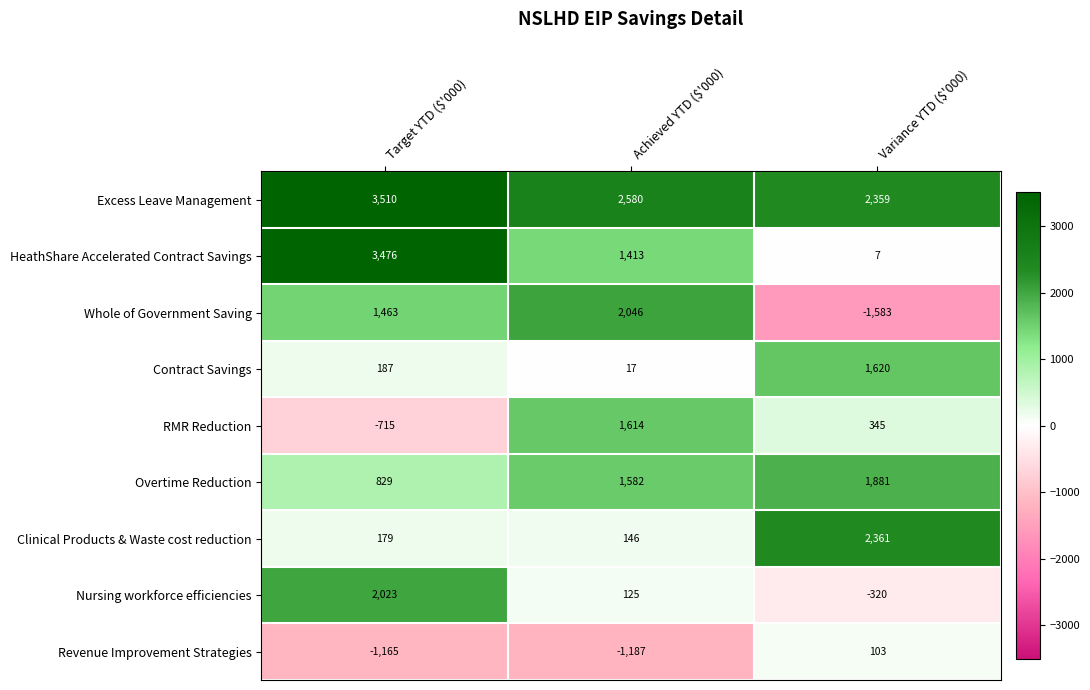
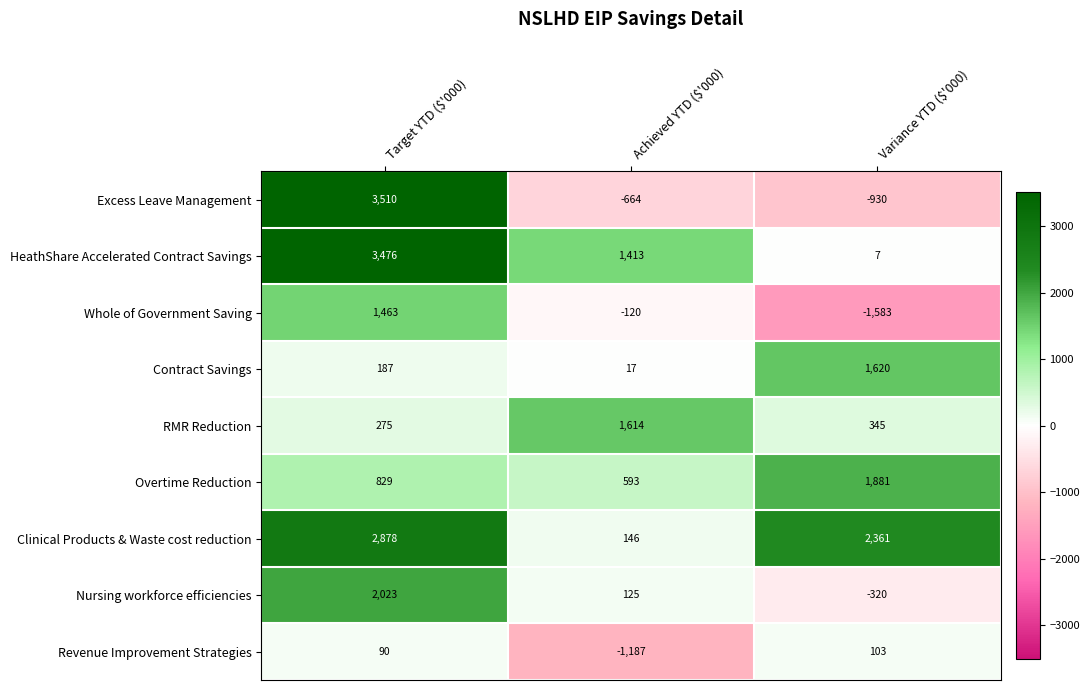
Excess Leave Management, Achieved YTD ($'000): 2,580 -> -664
Excess Leave Management, Variance YTD ($'000): 2,359 -> -930
Whole of Government Saving, Achieved YTD ($'000): 2,046 -> -120
RMR Reduction, Target YTD ($'000): -715 -> 275
Overtime Reduction, Achieved YTD ($'000): 1,582 -> 593
Clinical Products & Waste cost reduction, Target YTD ($'000): 179 -> 2,878
Revenue Improvement Strategies, Target YTD ($'000): -1,165 -> 90
